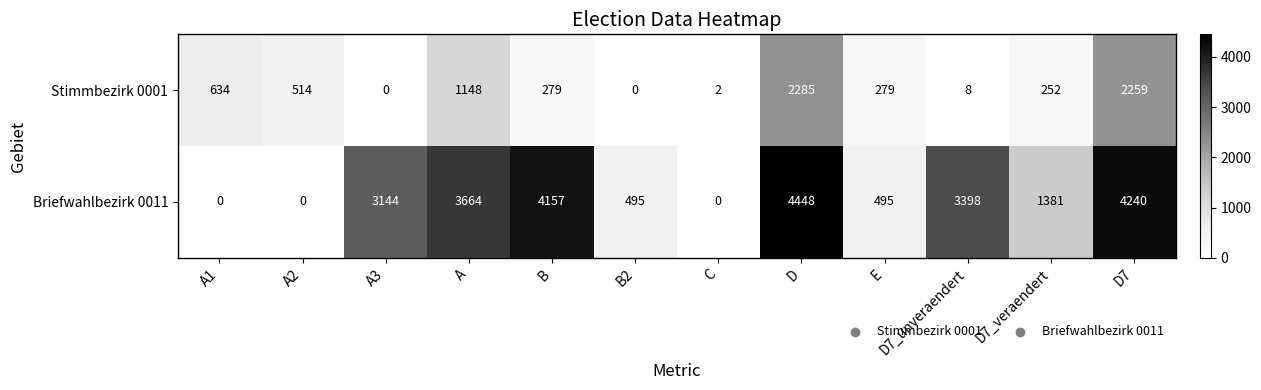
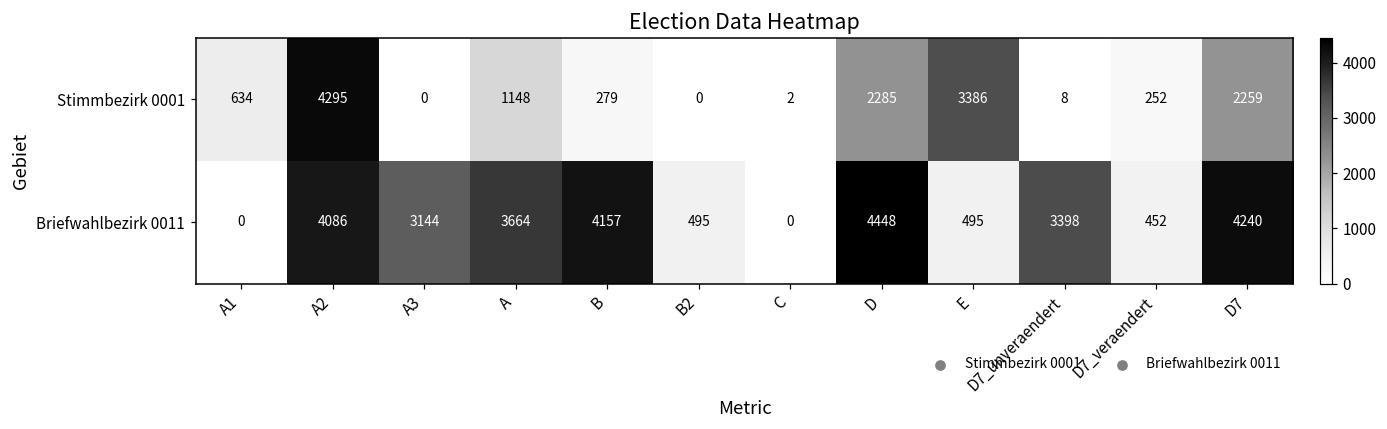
Stimmbezirk 0001, A2: 514 -> 4295
Stimmbezirk 0001, E: 279 -> 3386
Briefwahlbezirk 0011, A2: 0 -> 4086
Briefwahlbezirk 0011, D7_veraendert: 1381 -> 452
